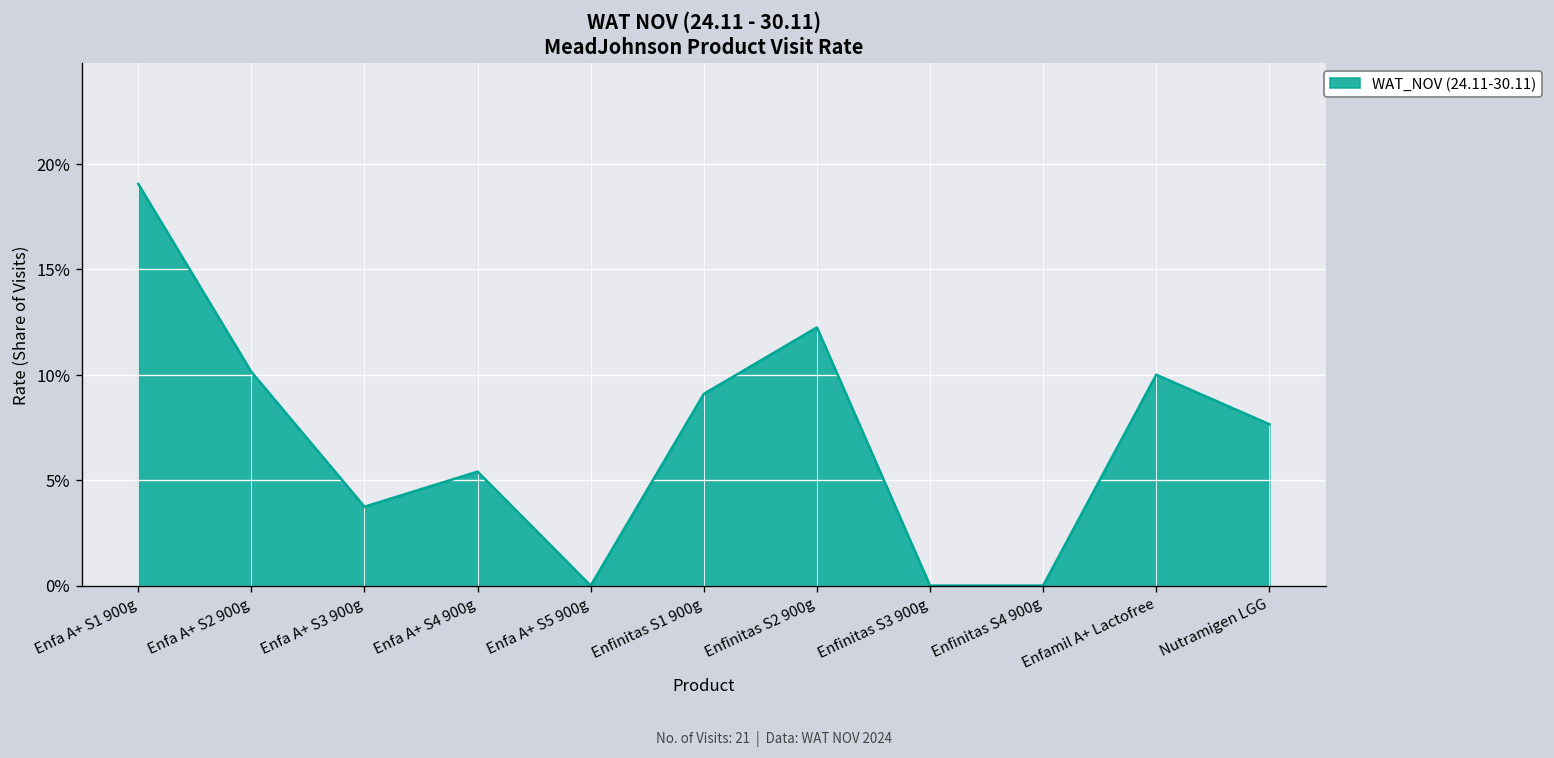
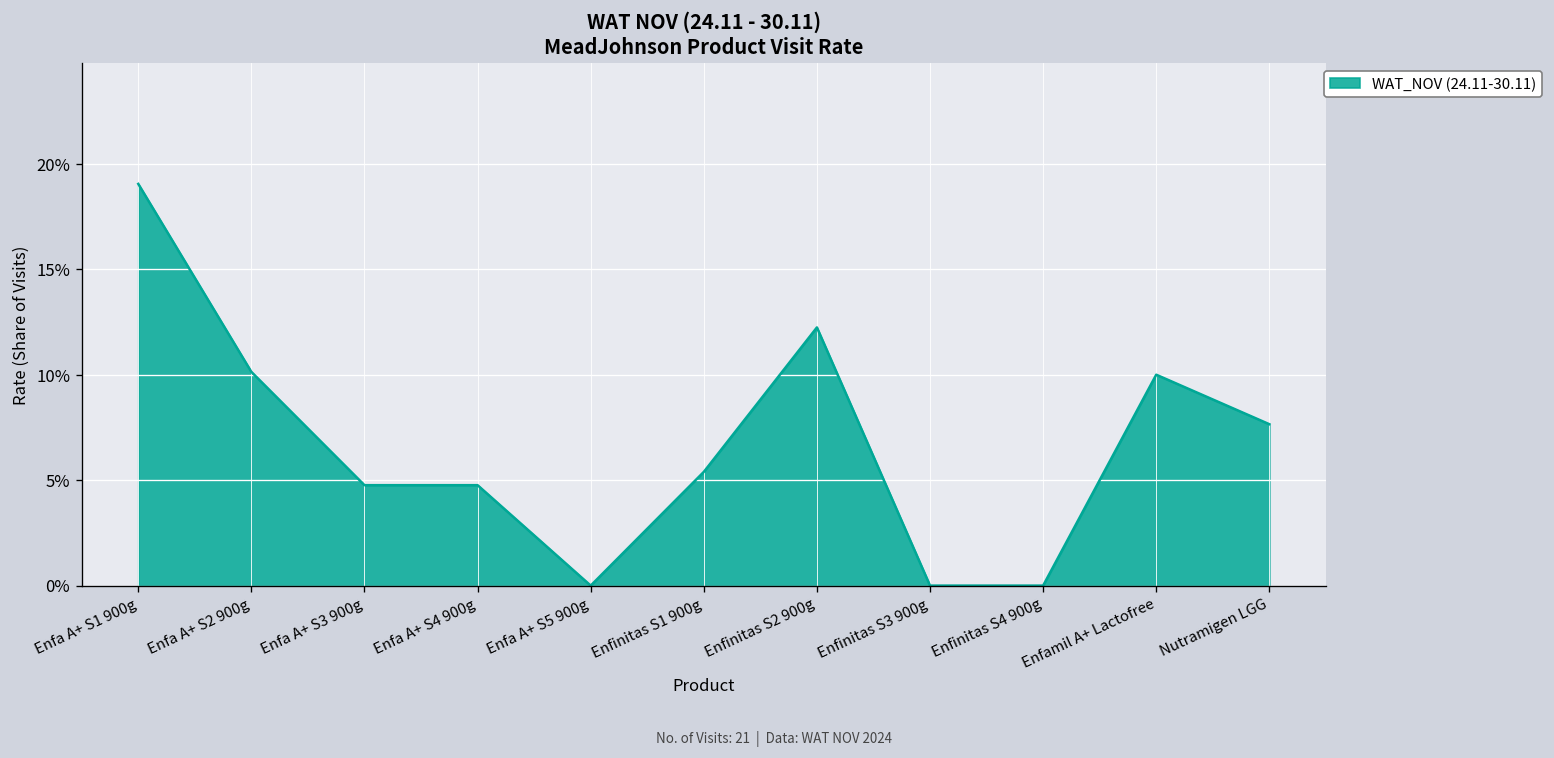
Enfa A+ S3 900g: 3.7% -> 4.8%
Enfa A+ S4 900g: 5.4% -> 4.8%
Enfinitas S1 900g: 9.1% -> 5.4%
